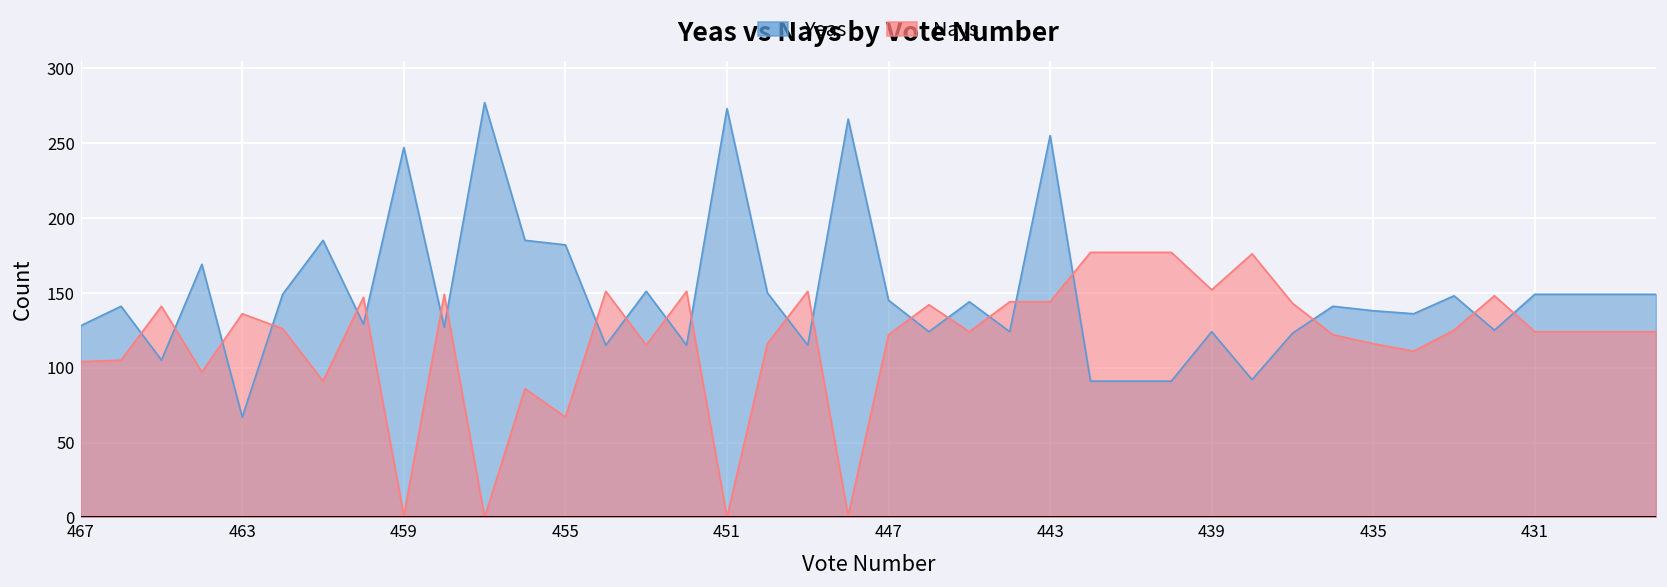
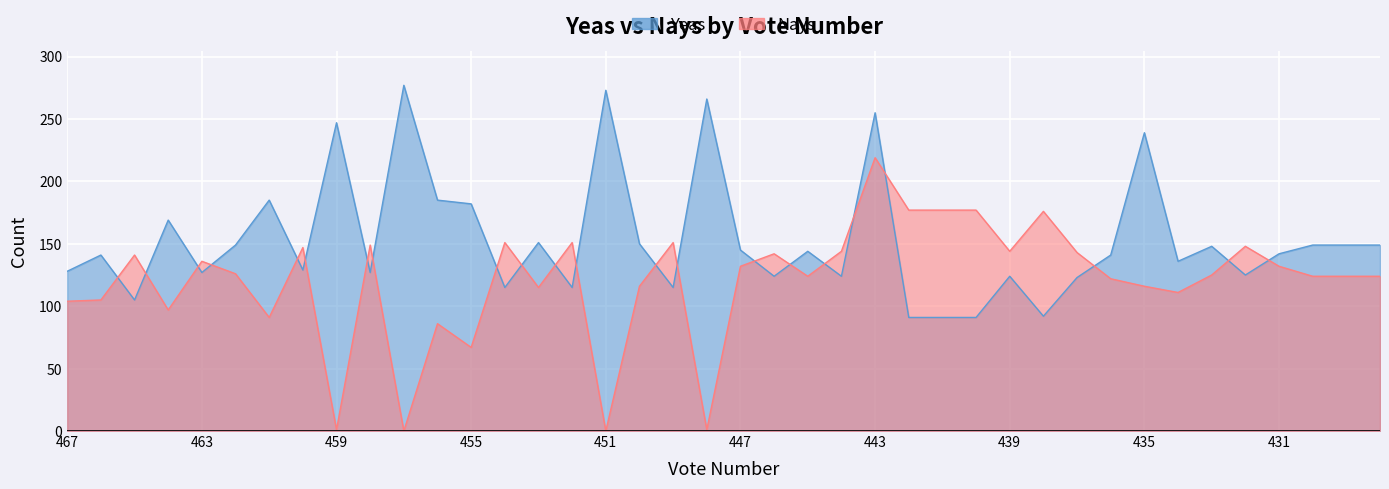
Yeas, 463: 67 -> 127
Nays, 447: 122 -> 132
Nays, 443: 144 -> 219
Nays, 439: 152 -> 144
Yeas, 435: 138 -> 239
Yeas, 431: 149 -> 142
Nays, 431: 124 -> 132
